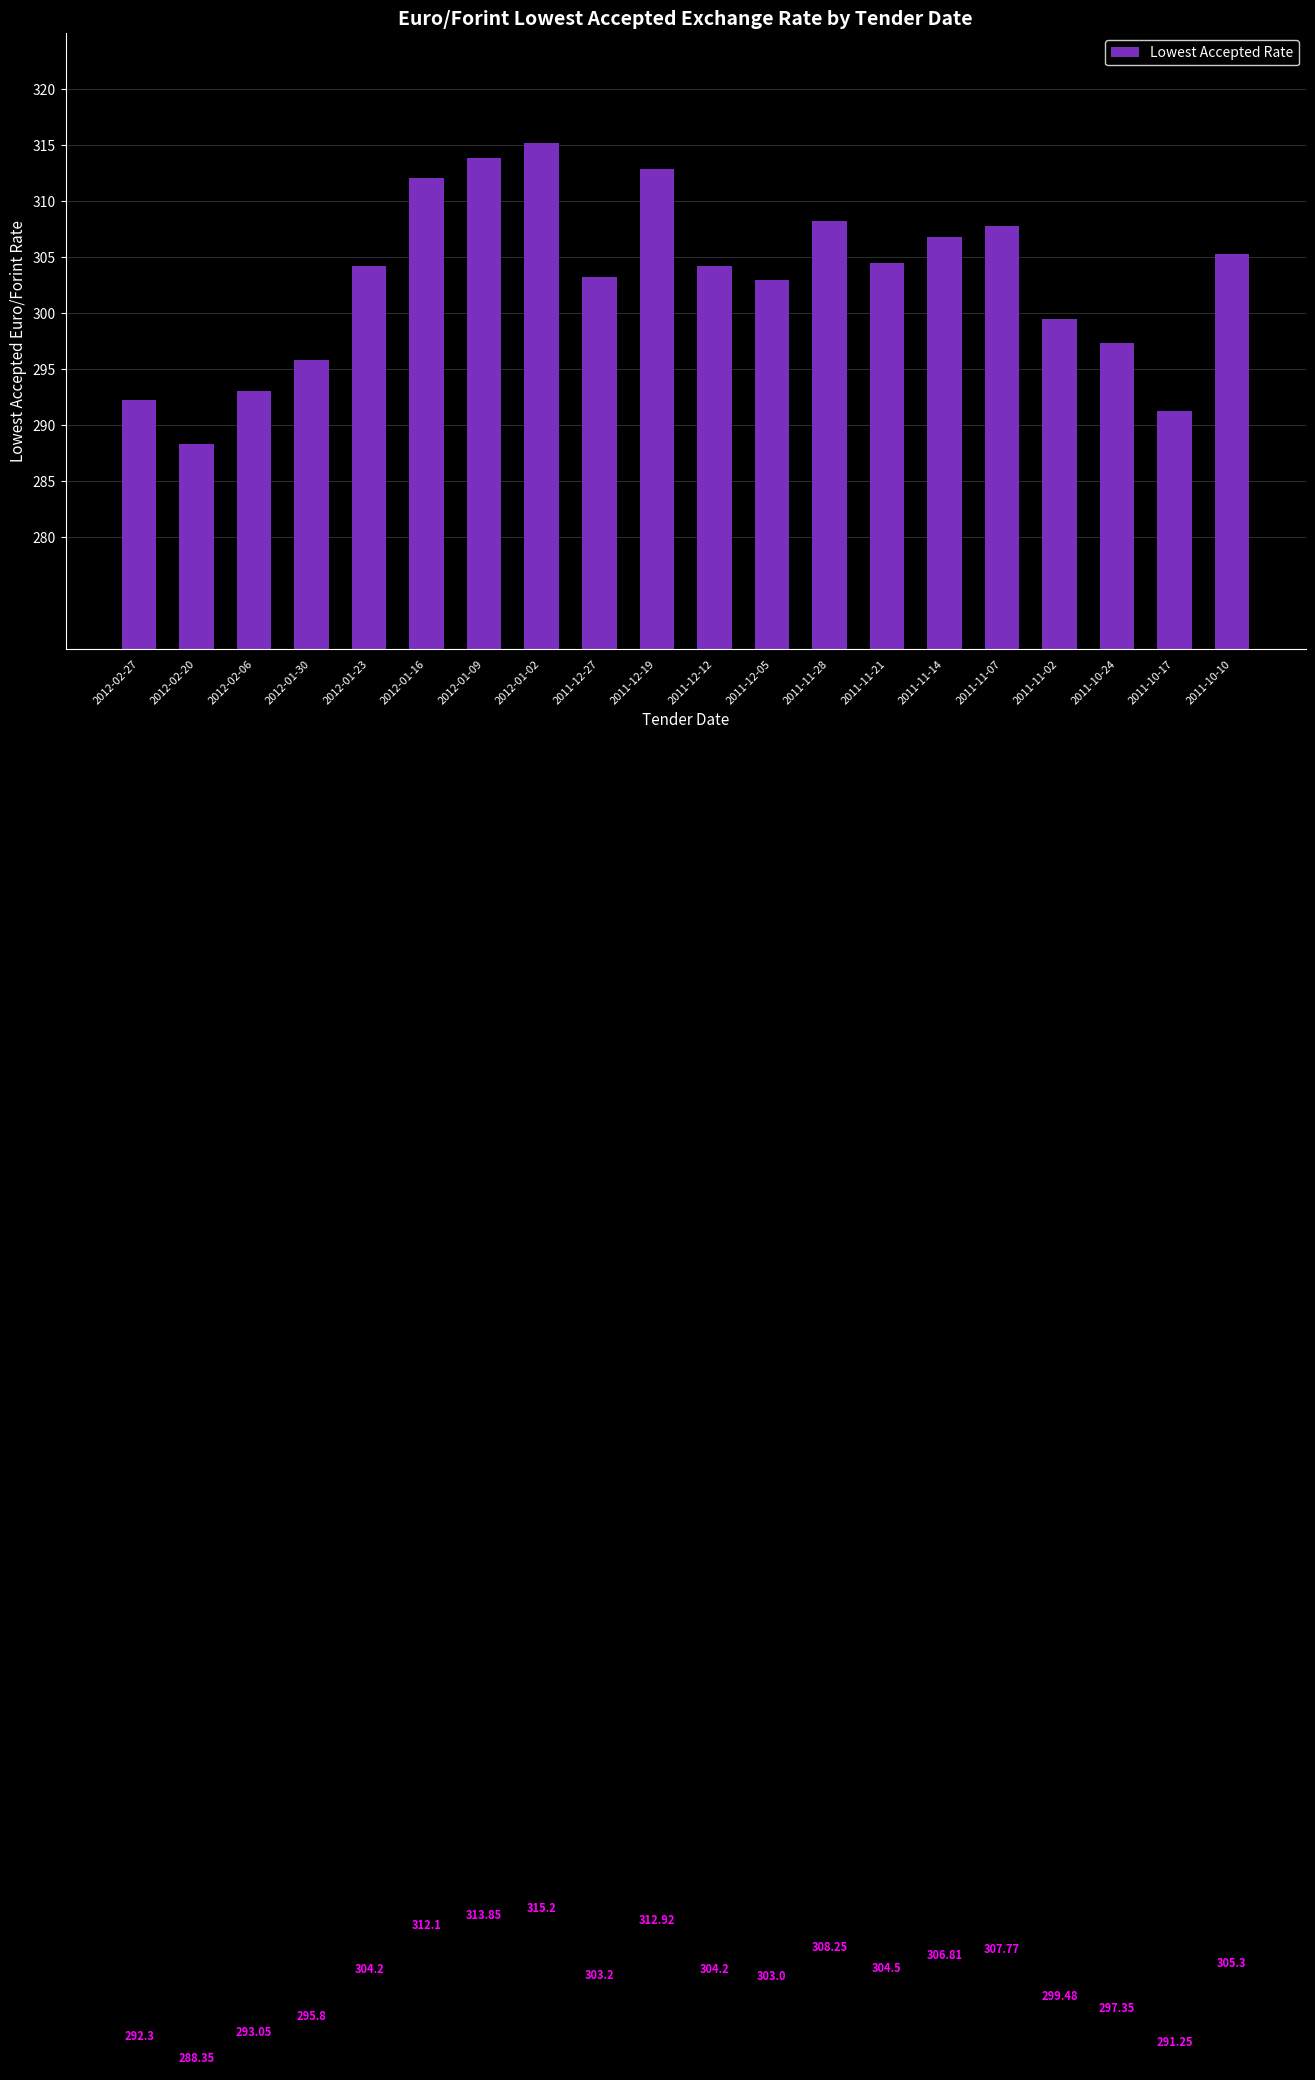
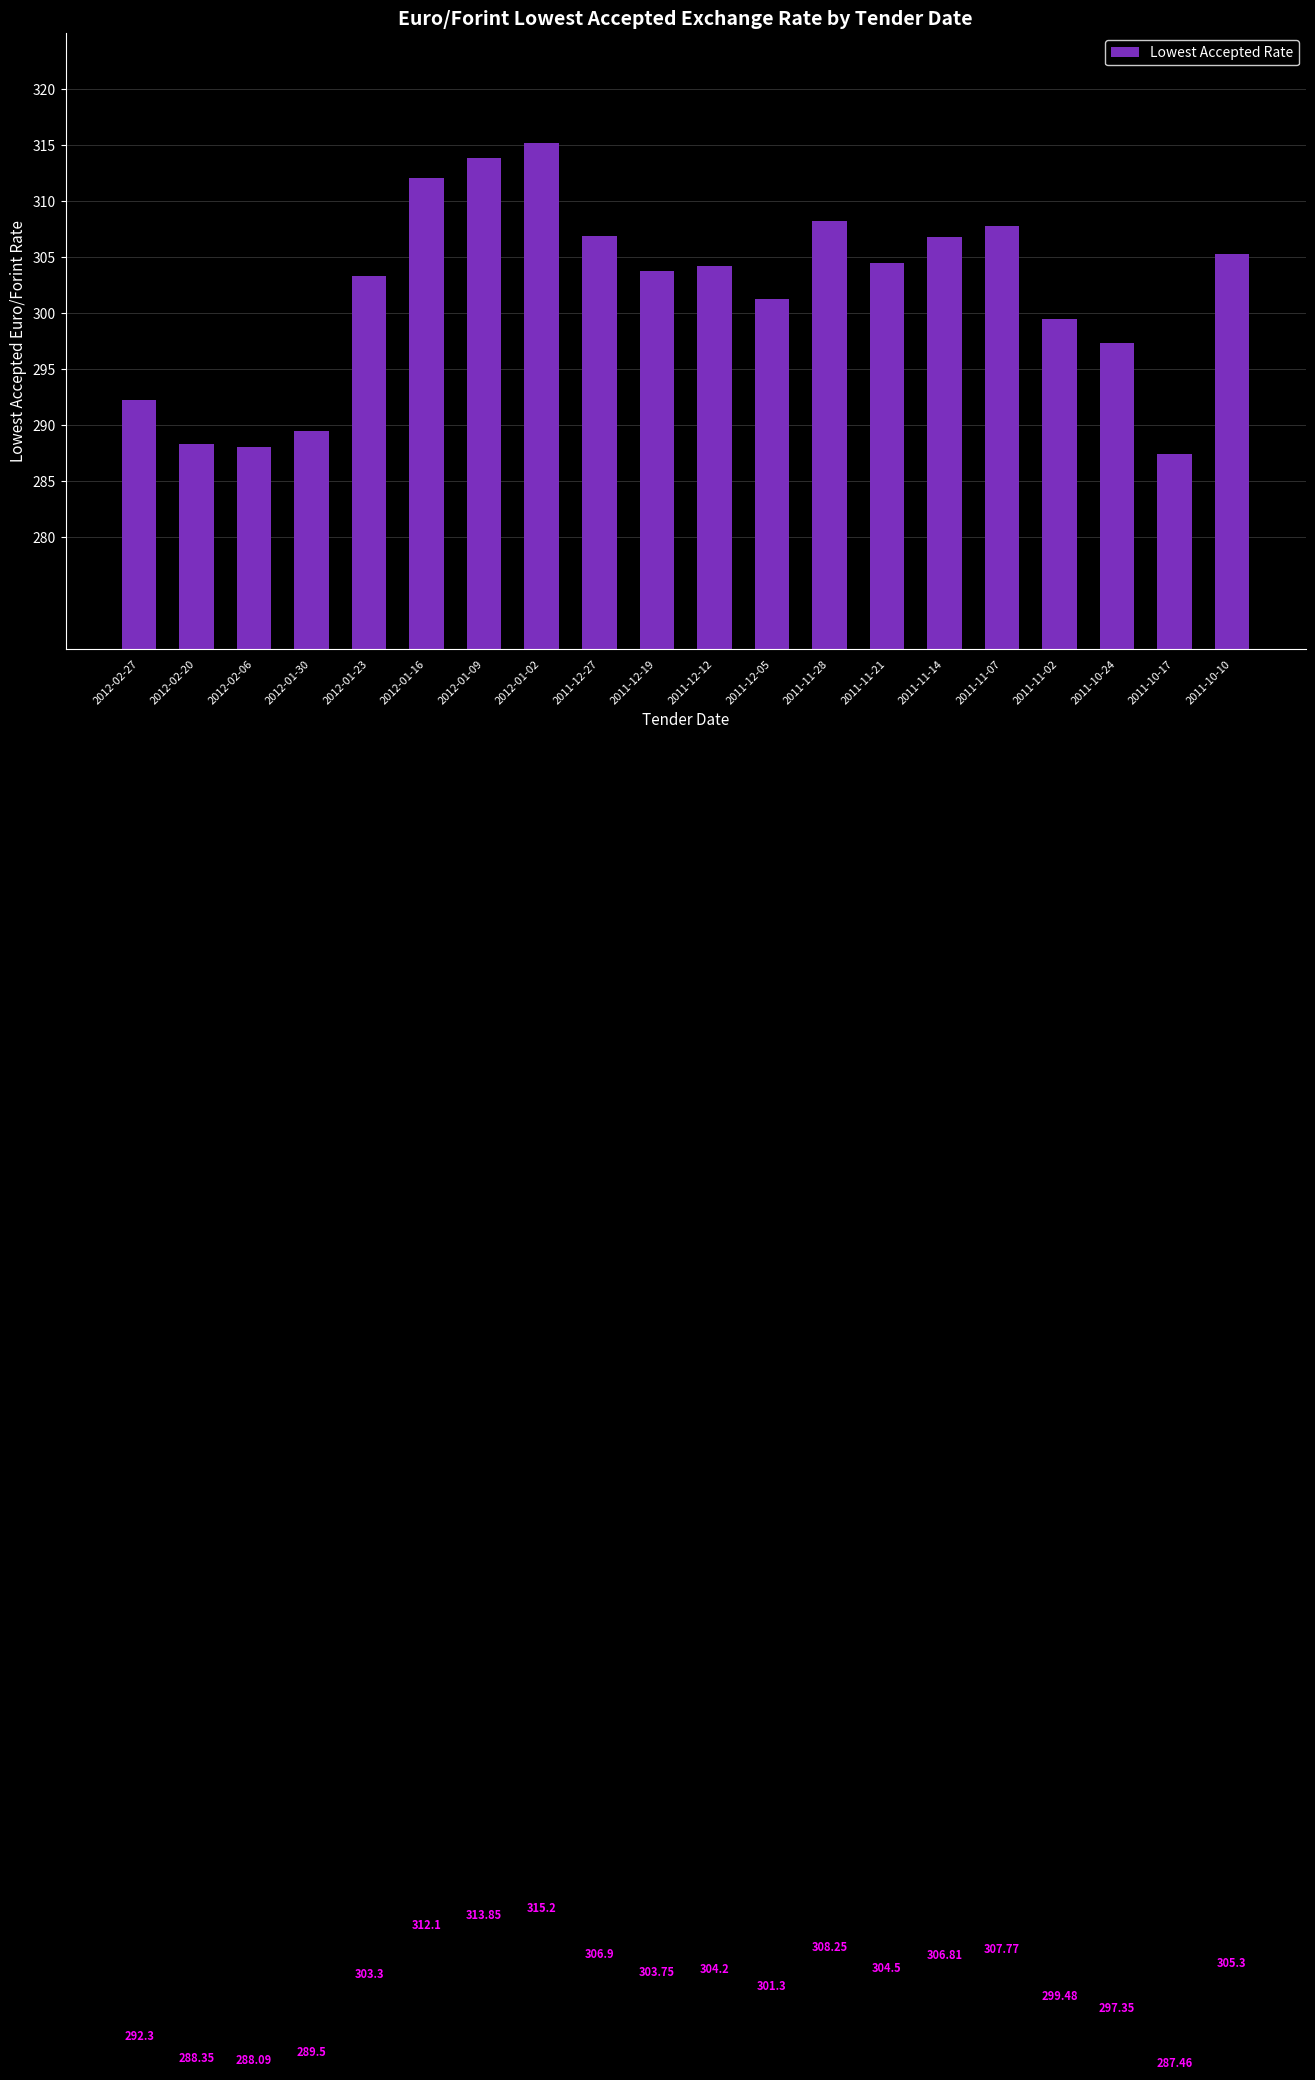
2012-02-06: 293.05 -> 288.09
2012-01-30: 295.8 -> 289.5
2012-01-23: 304.2 -> 303.3
2011-12-27: 303.2 -> 306.9
2011-12-19: 312.92 -> 303.75
2011-12-05: 303.0 -> 301.3
2011-10-17: 291.25 -> 287.46
